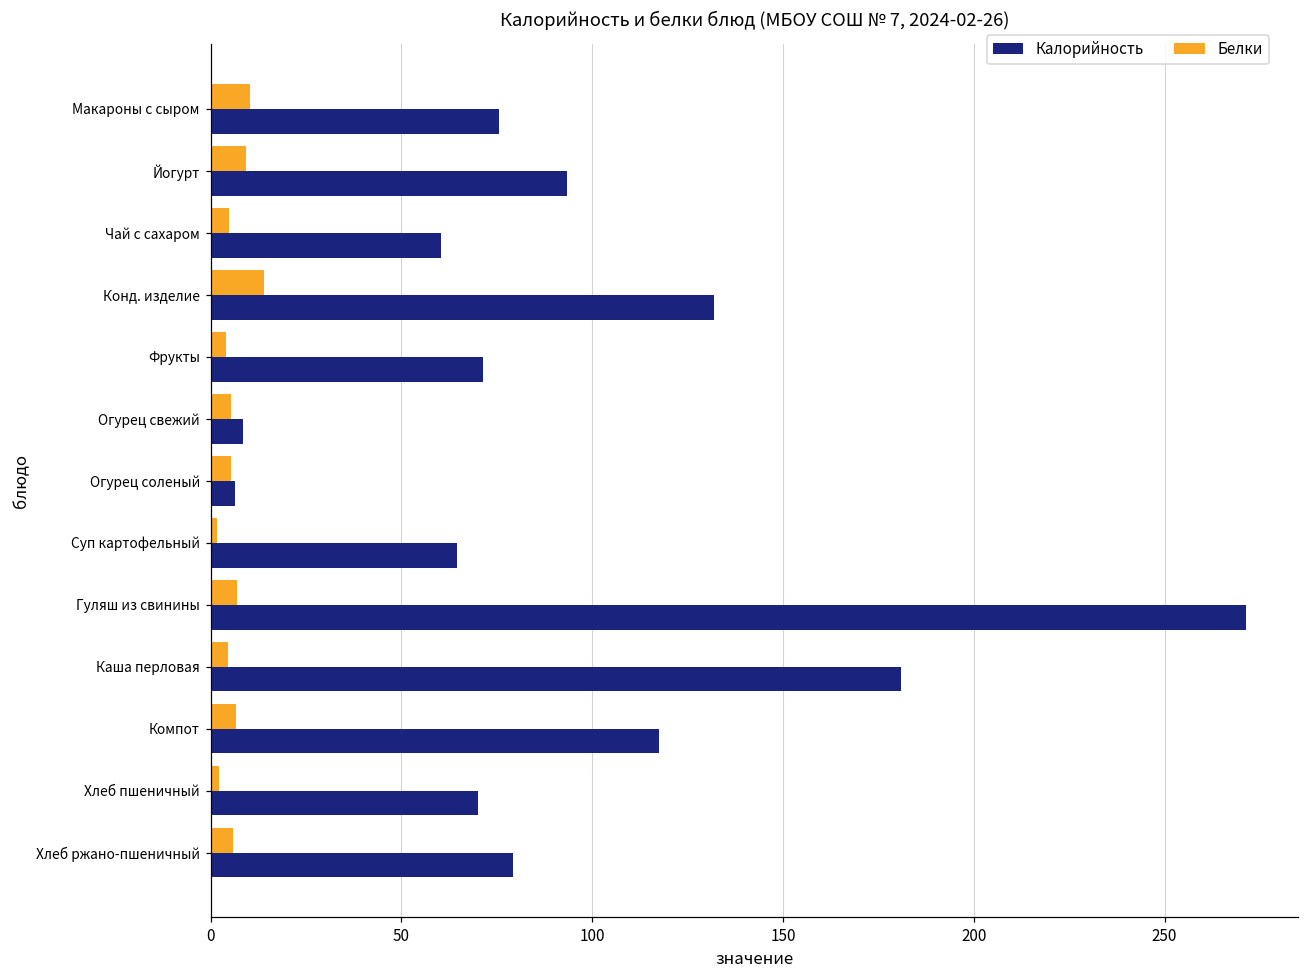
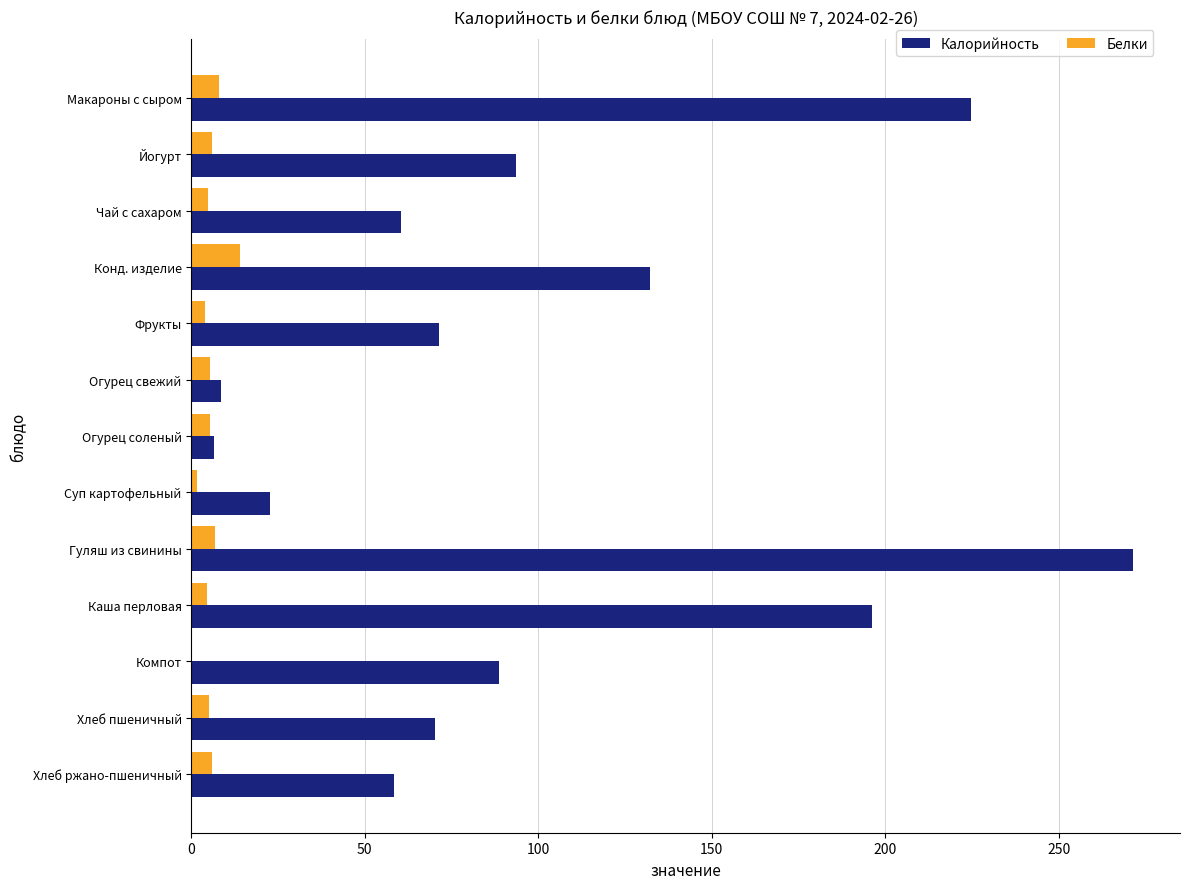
Белки, Макароны с сыром: 10 -> 8
Калорийность, Макароны с сыром: 76 -> 225
Белки, Йогурт: 9 -> 6
Калорийность, Суп картофельный: 65 -> 23
Калорийность, Каша перловая: 181 -> 196
Белки, Компот: 7 -> 0
Калорийность, Компот: 118 -> 89
Белки, Хлеб пшеничный: 2 -> 5
Калорийность, Хлеб ржано-пшеничный: 79 -> 58
